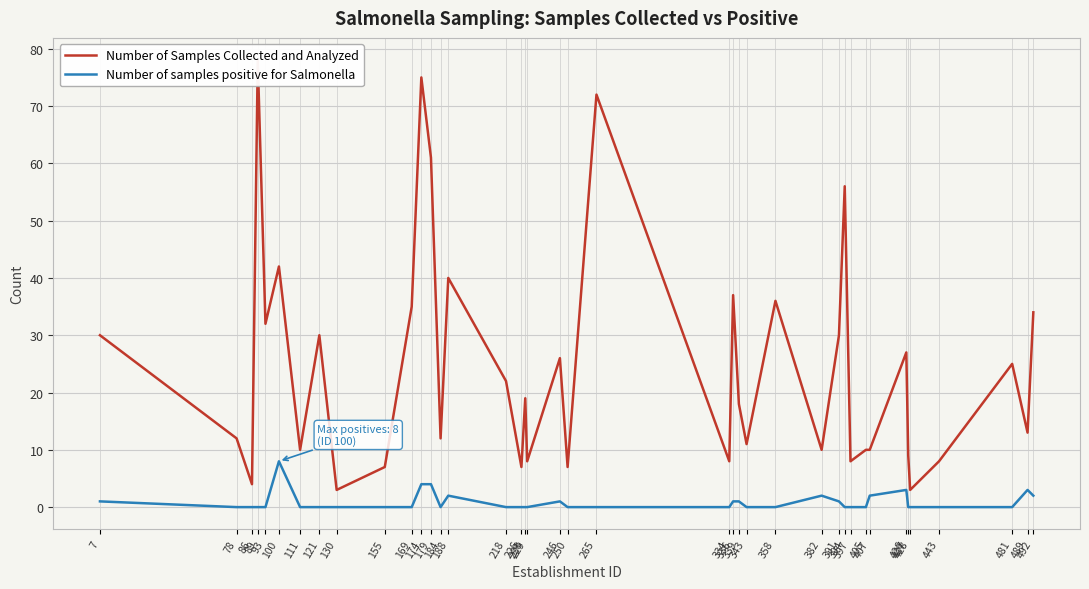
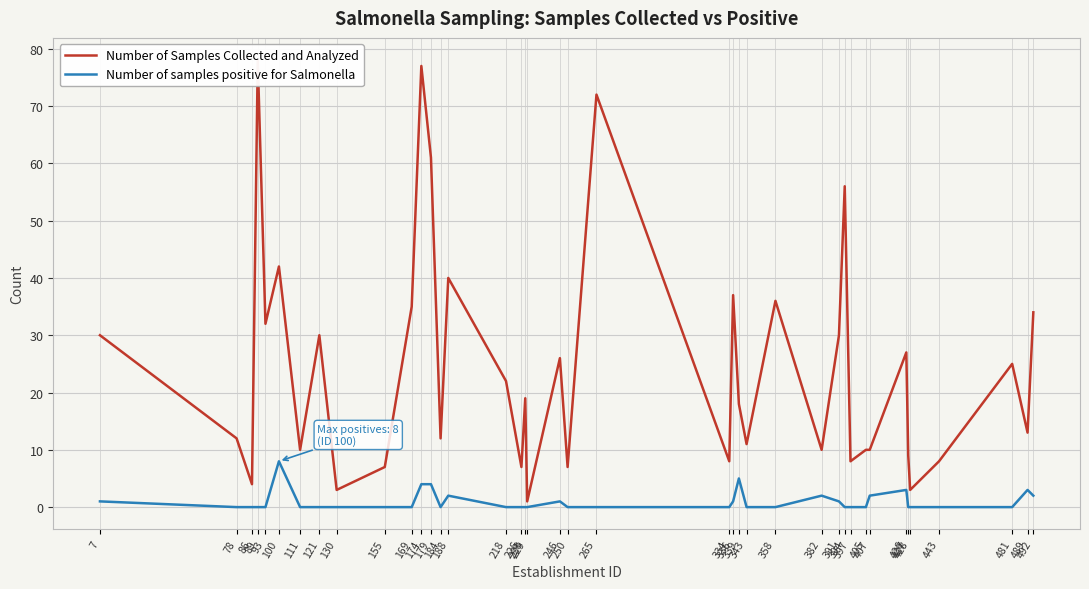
Number of Samples Collected and Analyzed, 174: 75 -> 77
Number of Samples Collected and Analyzed, 229: 8 -> 1
Number of samples positive for Salmonella, 339: 1 -> 5
